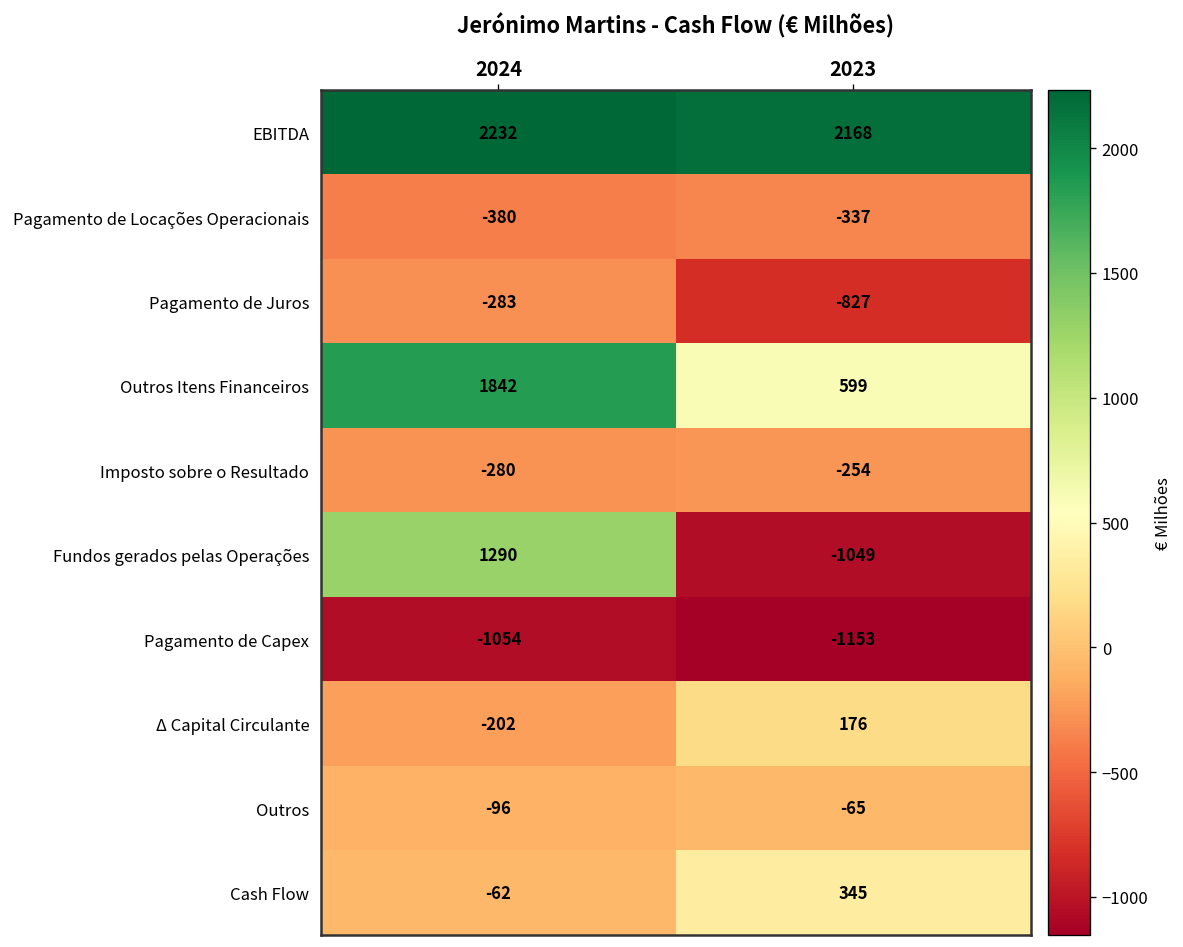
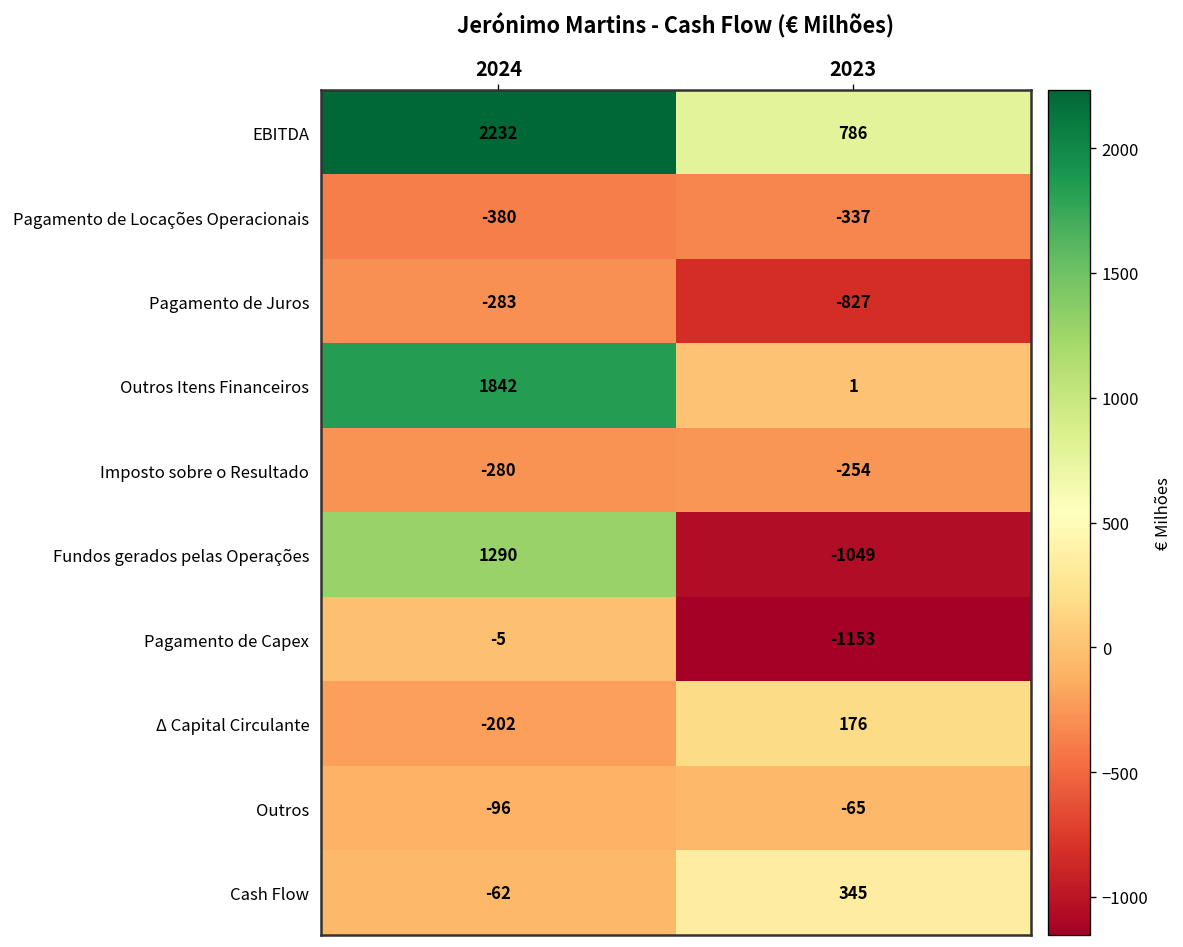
EBITDA, 2023: 2168 -> 786
Outros Itens Financeiros, 2023: 599 -> 1
Pagamento de Capex, 2024: -1054 -> -5
